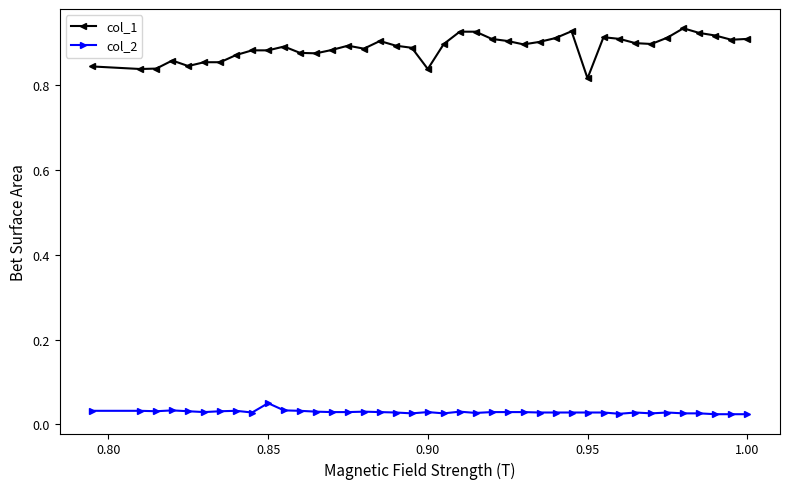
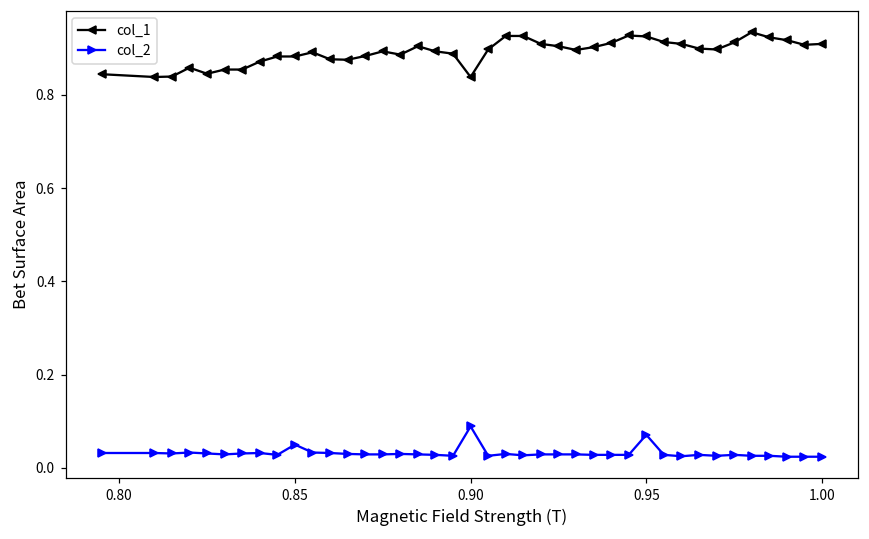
col_2, 0.90: 0.03 -> 0.09
col_1, 0.95: 0.82 -> 0.93
col_2, 0.95: 0.03 -> 0.07
